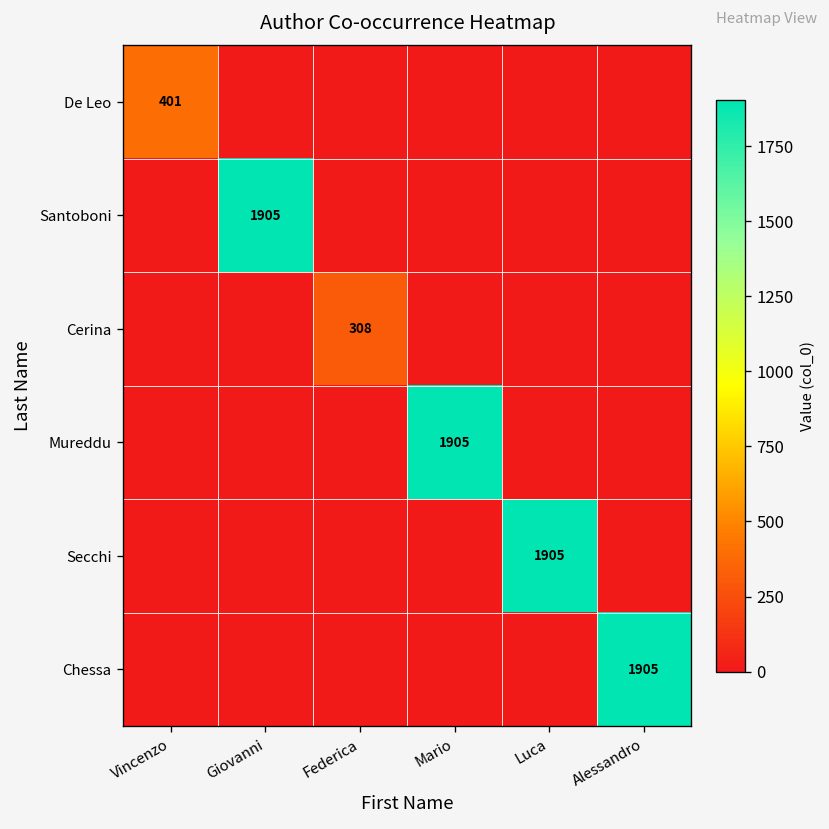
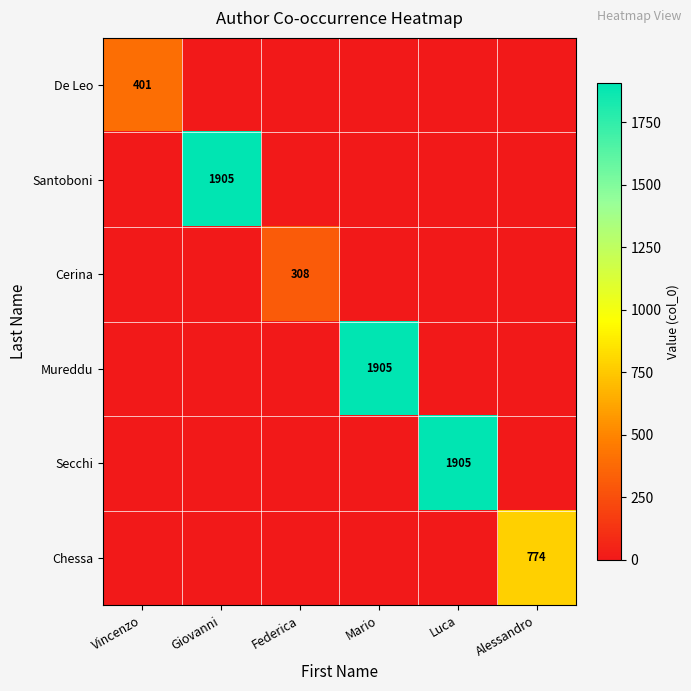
Chessa, Alessandro: 1905 -> 774
